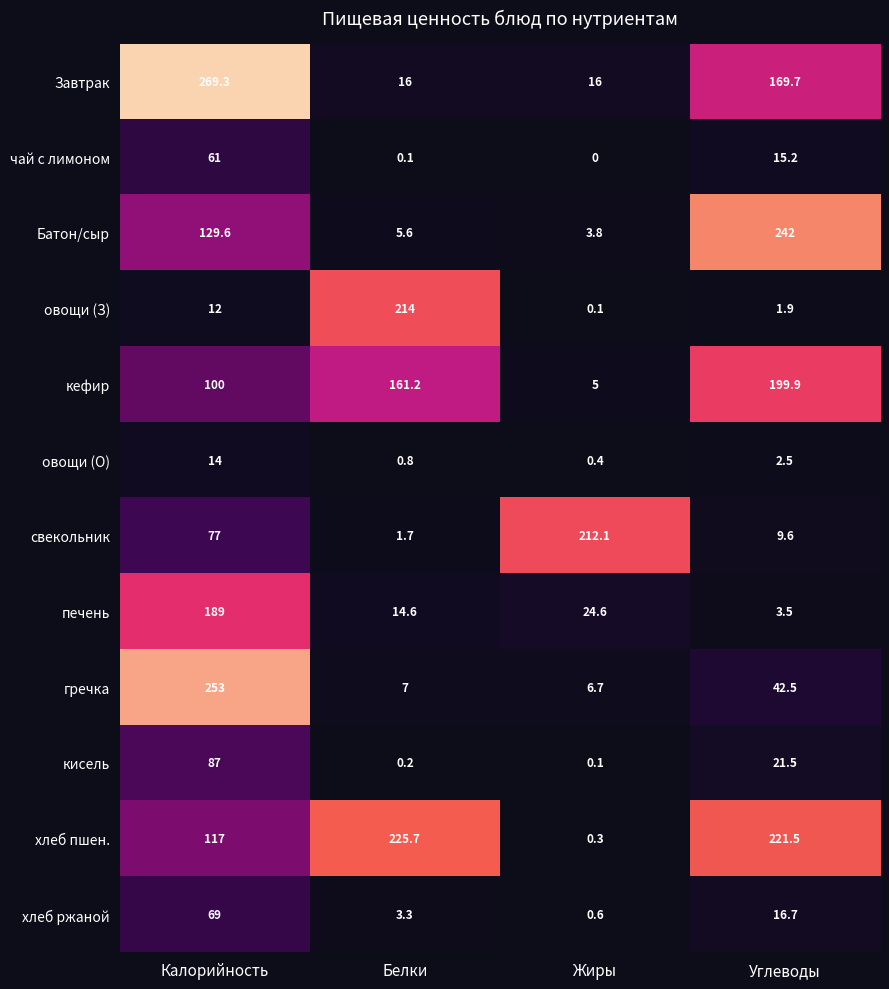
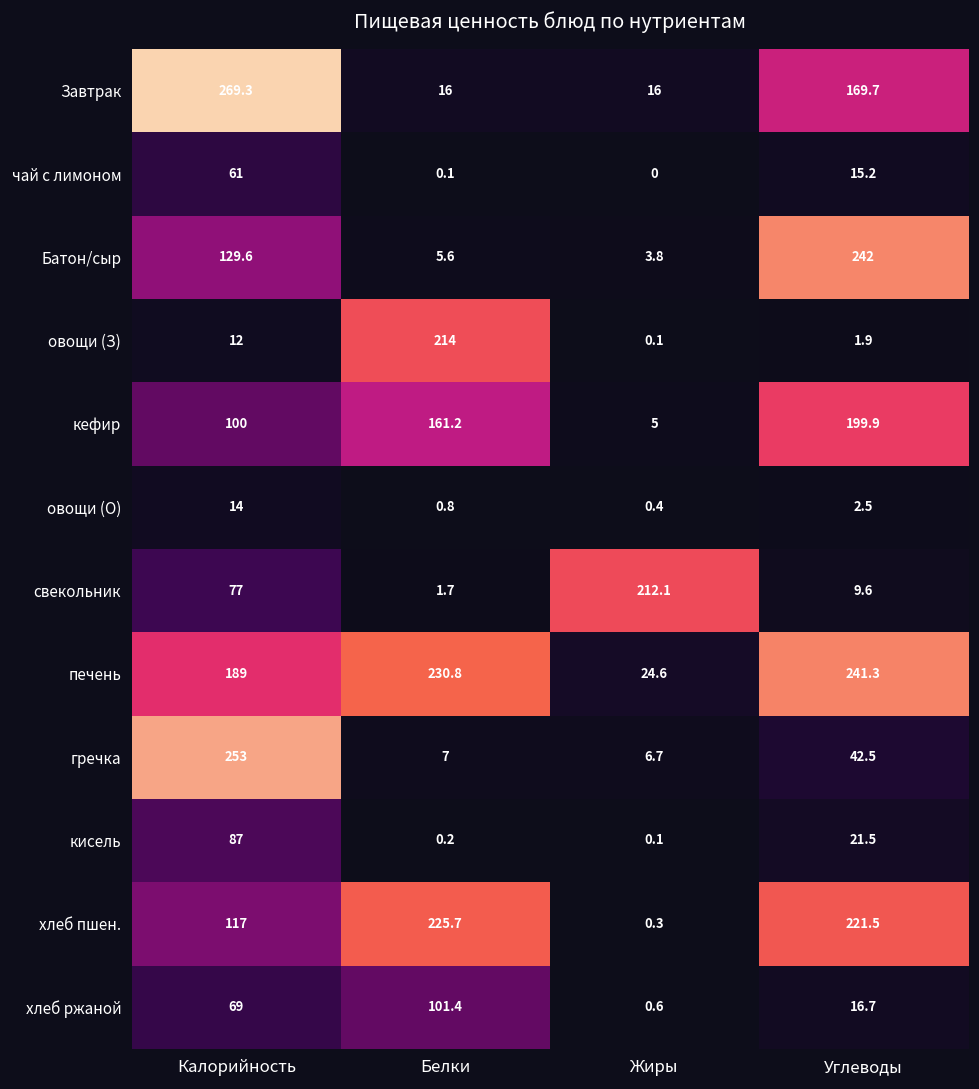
печень, Белки: 14.6 -> 230.8
печень, Углеводы: 3.5 -> 241.3
хлеб ржаной, Белки: 3.3 -> 101.4
